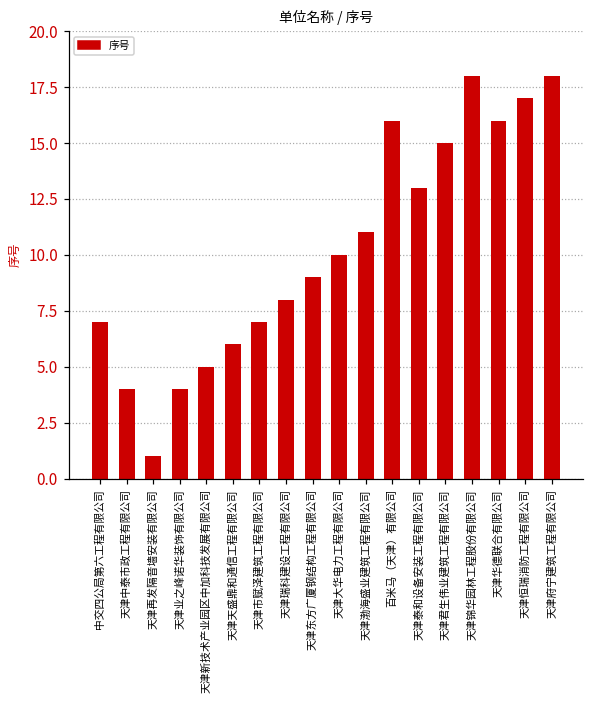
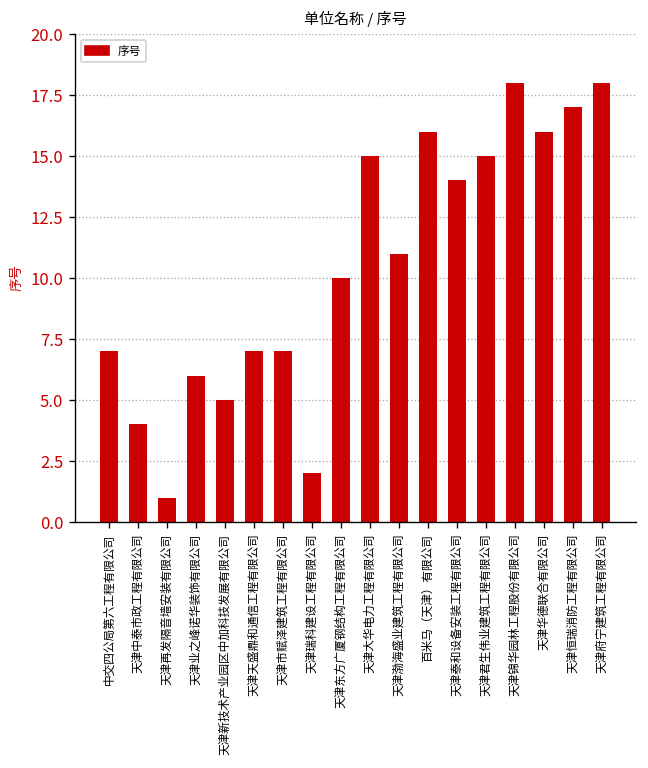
天津业之峰诺华装饰有限公司: 4 -> 6
天津天盛鼎和通信工程有限公司: 6 -> 7
天津瑞科建设工程有限公司: 8 -> 2
天津东方广厦钢结构工程有限公司: 9 -> 10
天津大华电力工程有限公司: 10 -> 15
天津泰和设备安装工程有限公司: 13 -> 14
